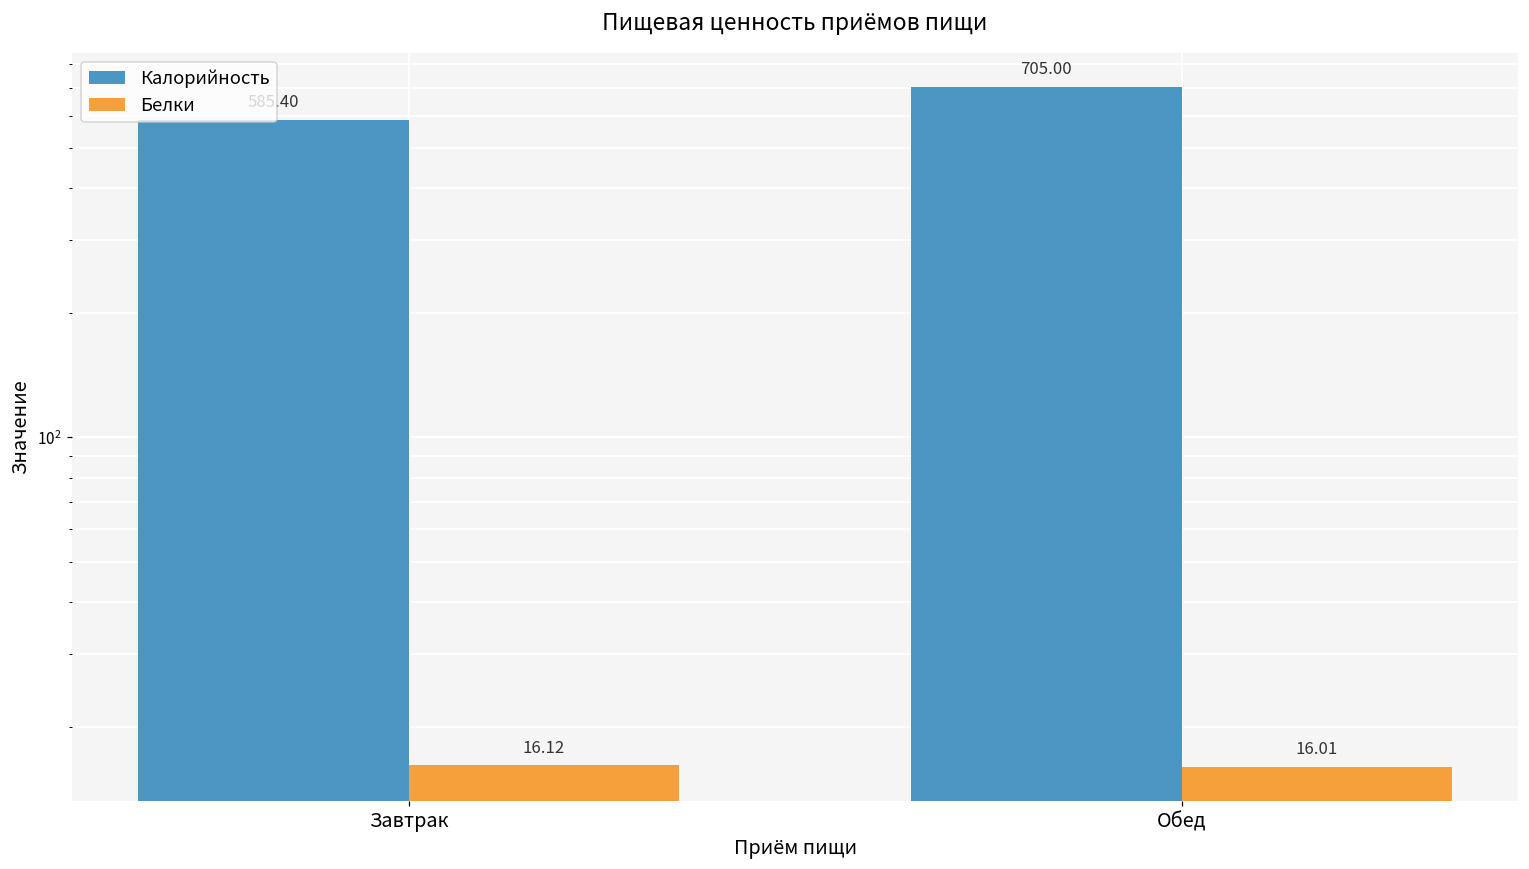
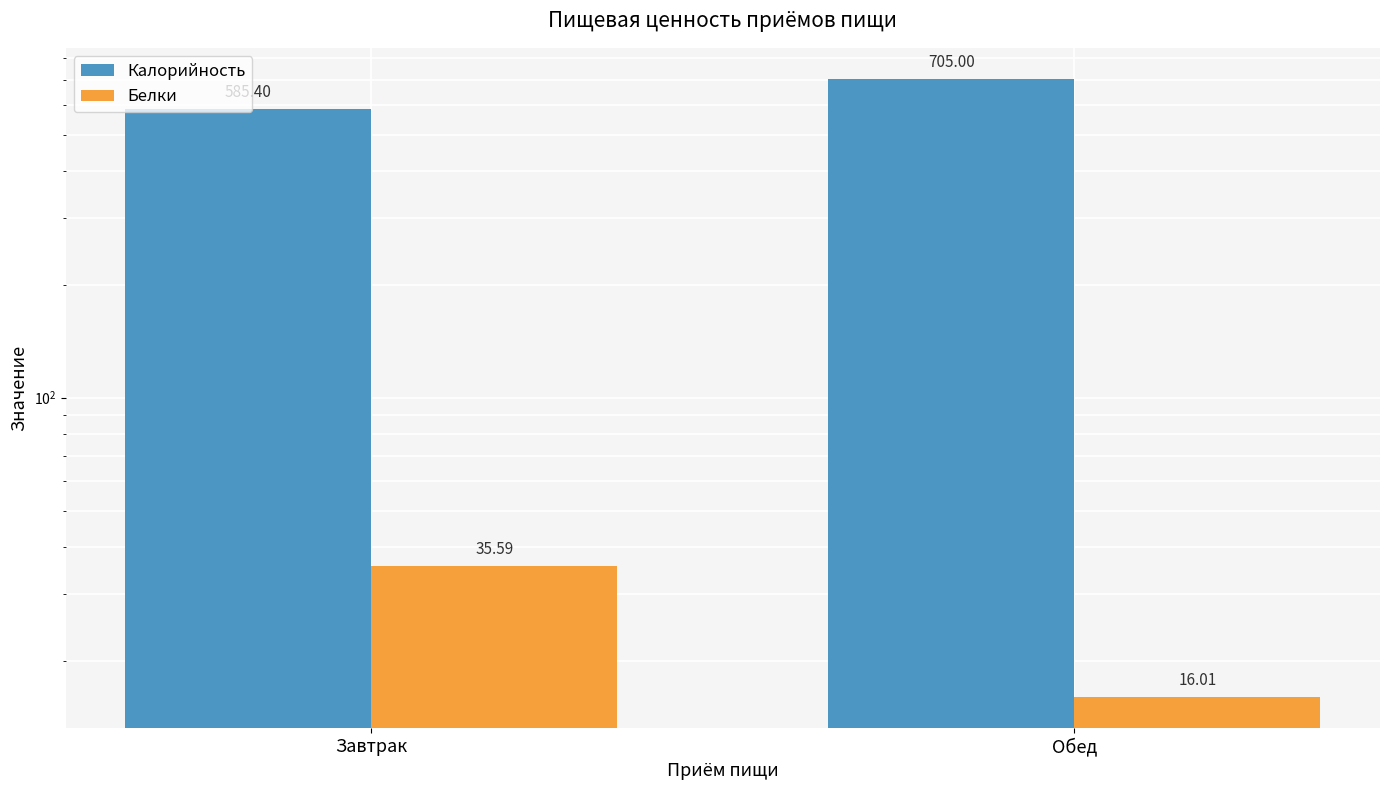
Белки, Завтрак: 16.12 -> 35.59
